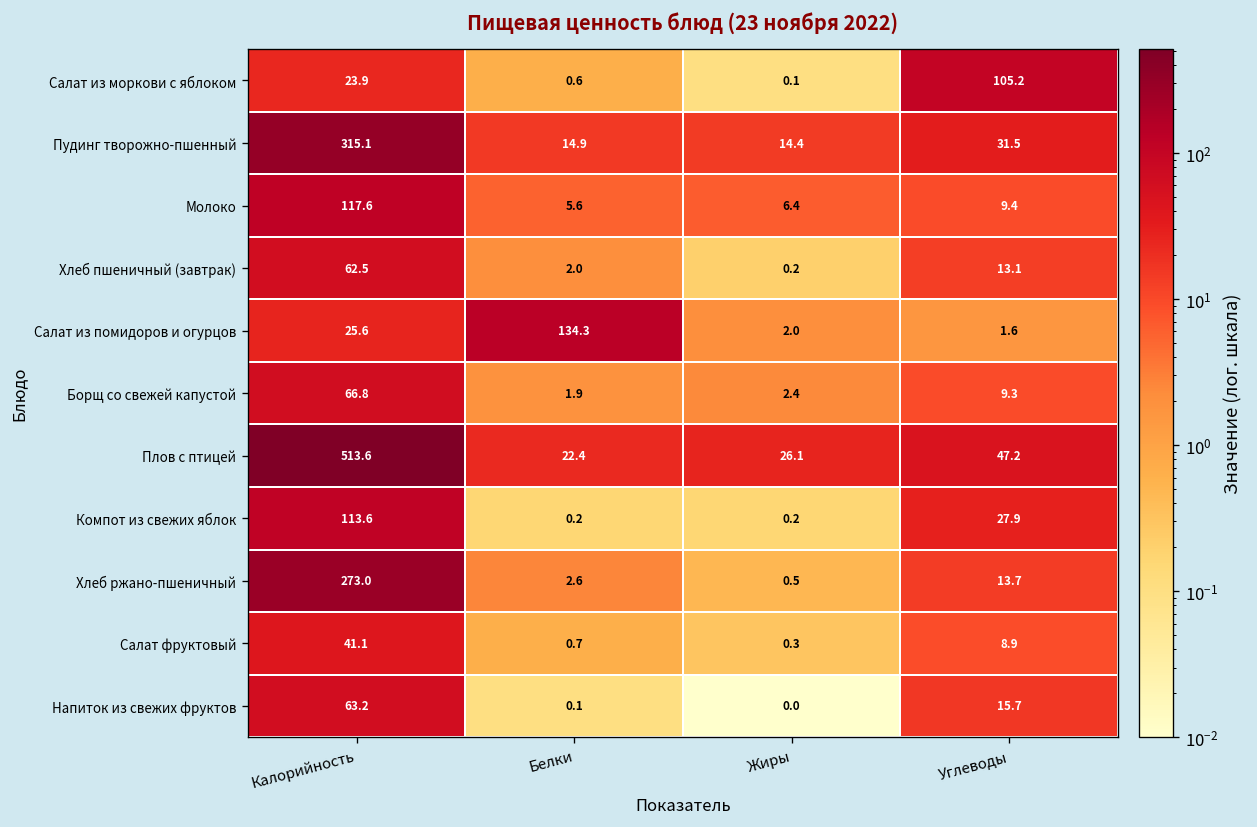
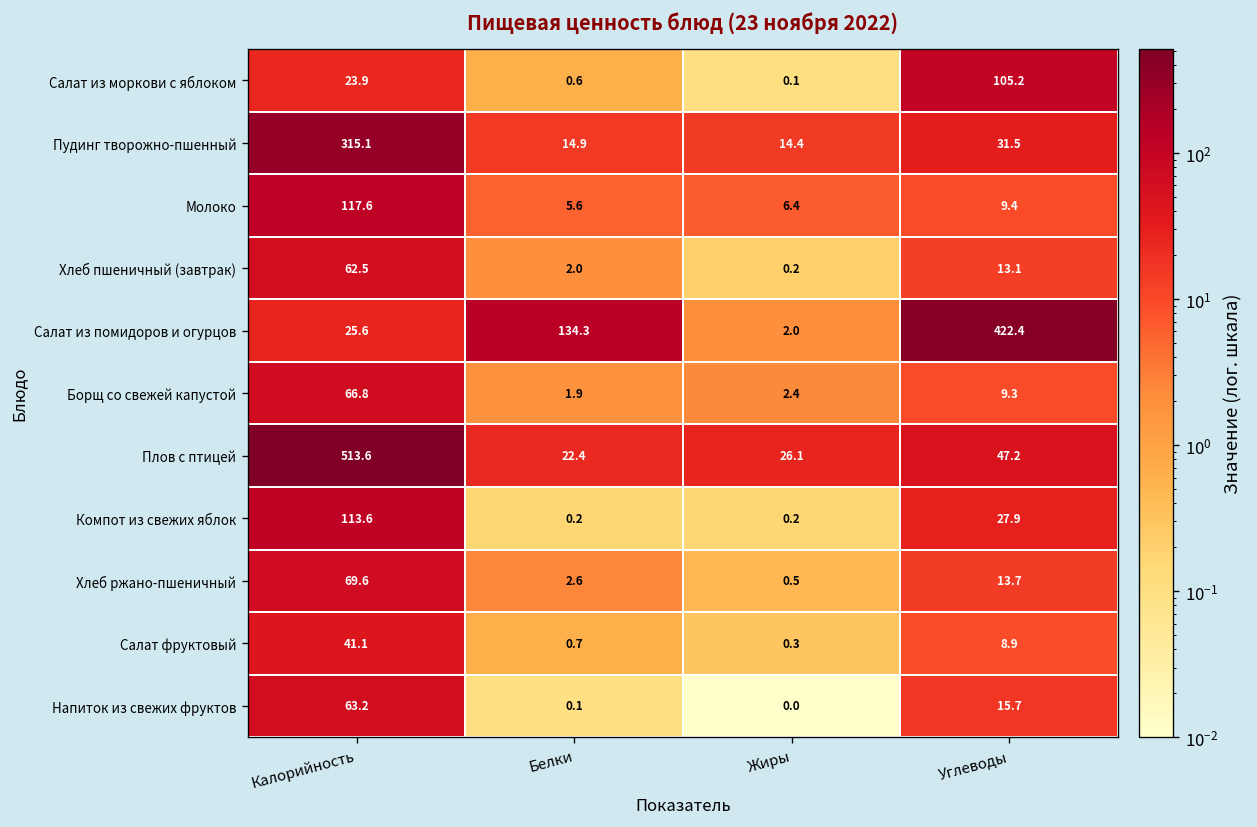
Салат из помидоров и огурцов, Углеводы: 1.6 -> 422.4
Хлеб ржано-пшеничный, Калорийность: 273.0 -> 69.6
